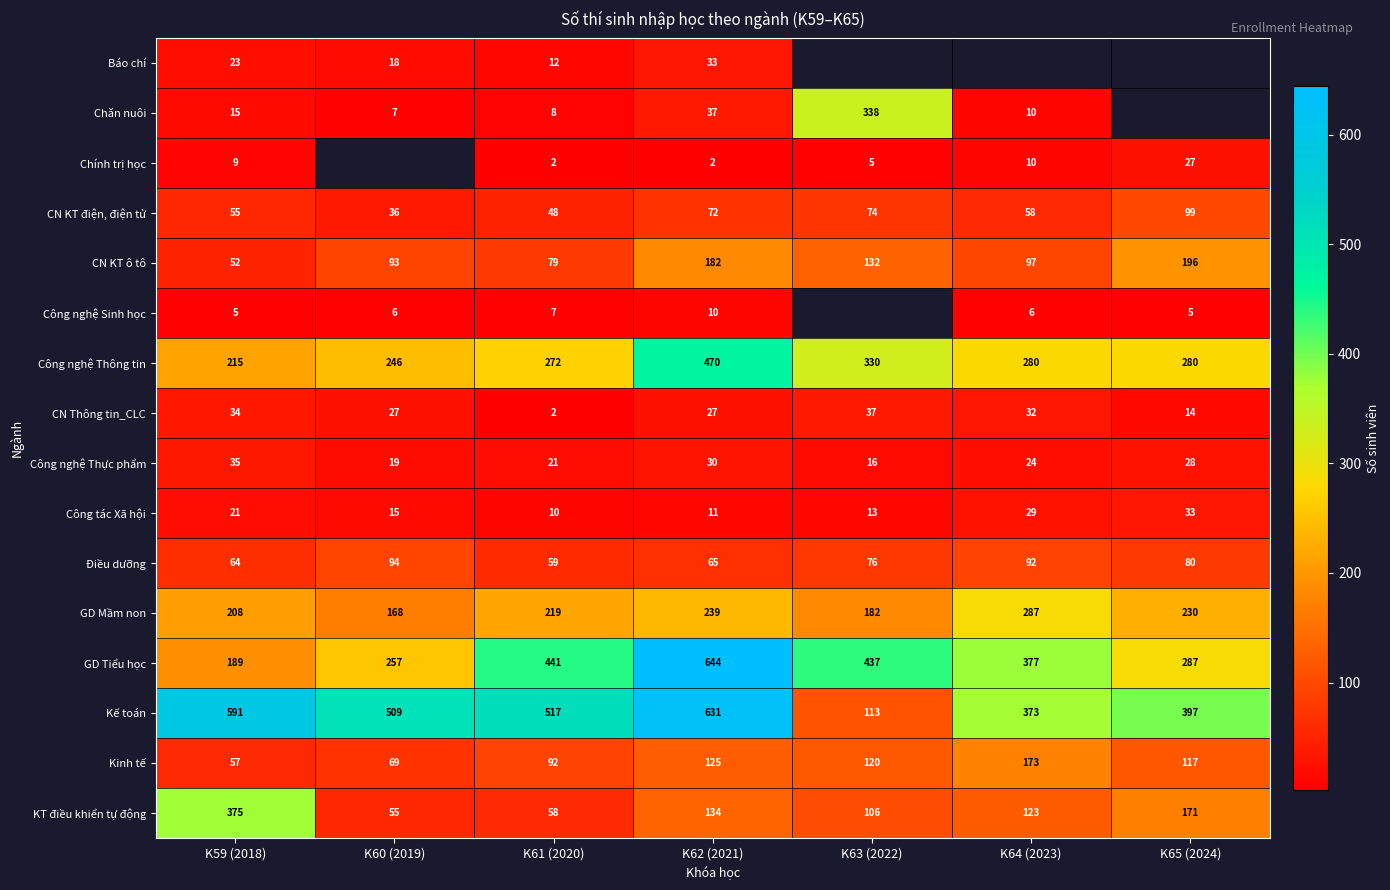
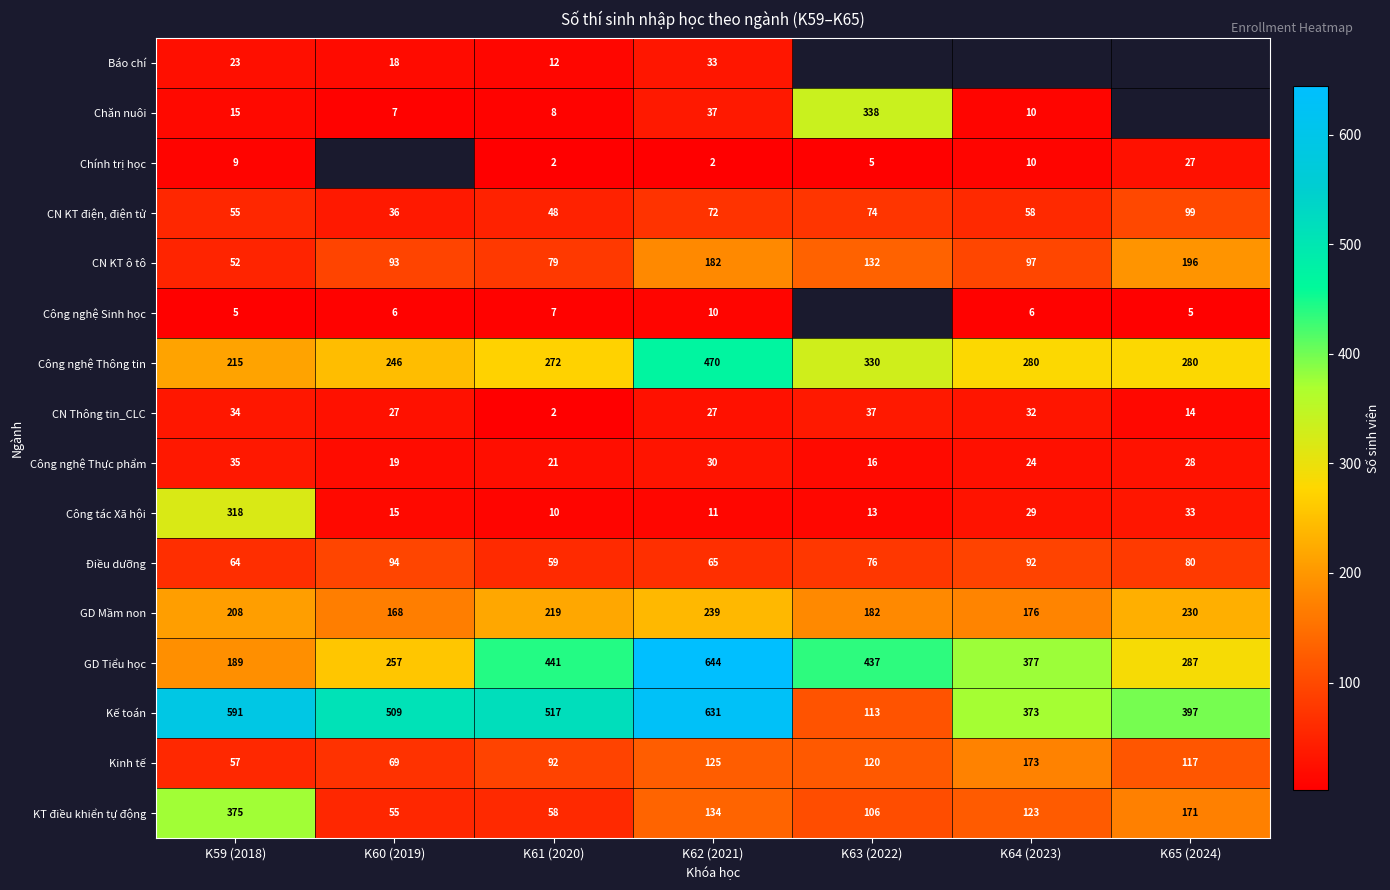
Công tác Xã hội, K59 (2018): 21 -> 318
GD Mầm non, K64 (2023): 287 -> 176
